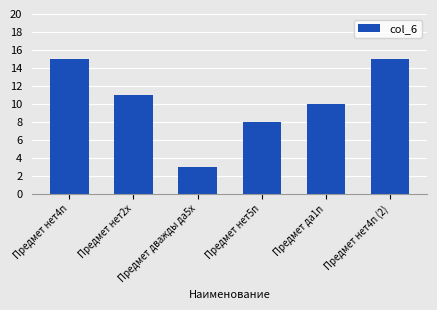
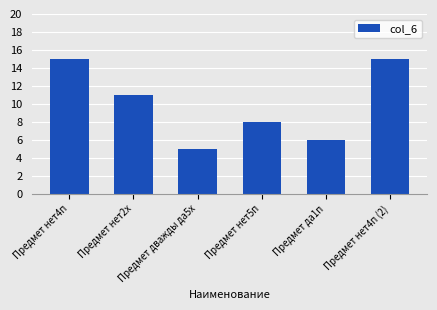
Предмет дважды да5х: 3 -> 5
Предмет да1п: 10 -> 6
